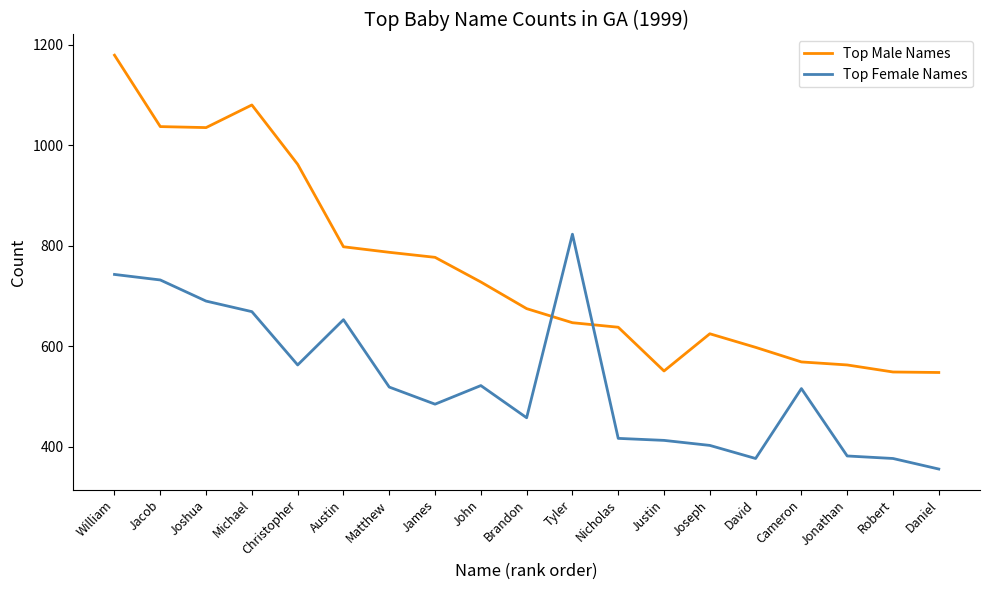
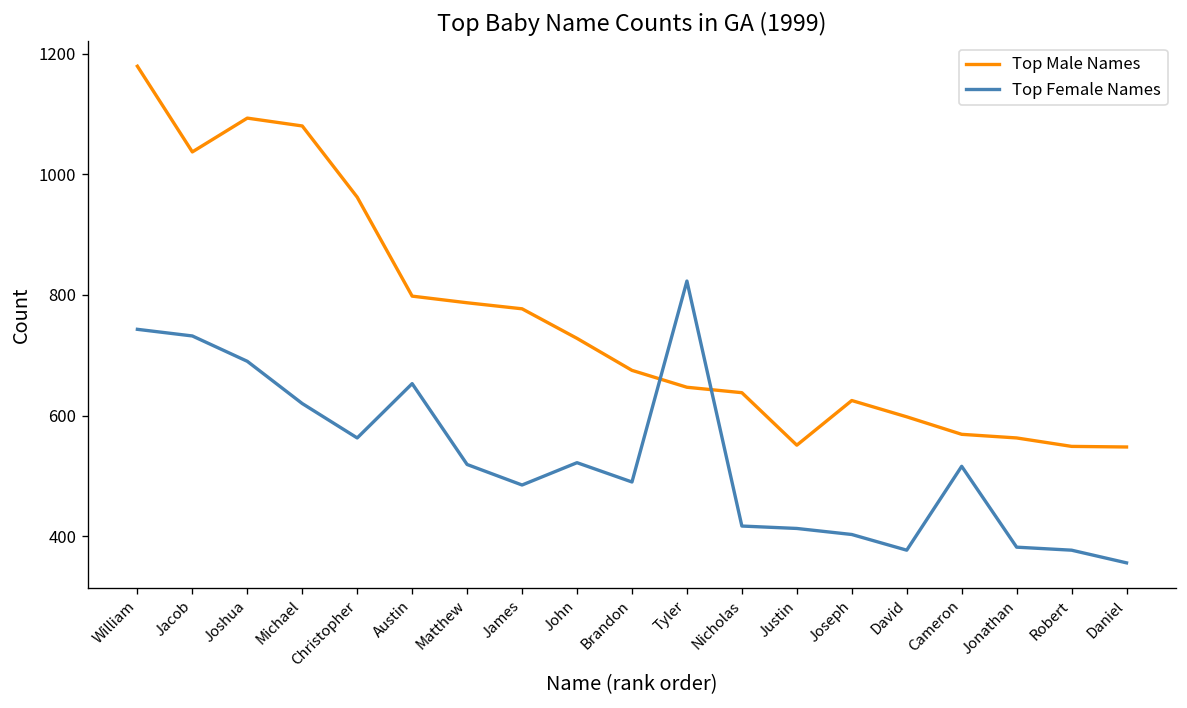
Top Male Names, Joshua: 1040 -> 1090
Top Female Names, Michael: 670 -> 620
Top Female Names, Brandon: 460 -> 490
